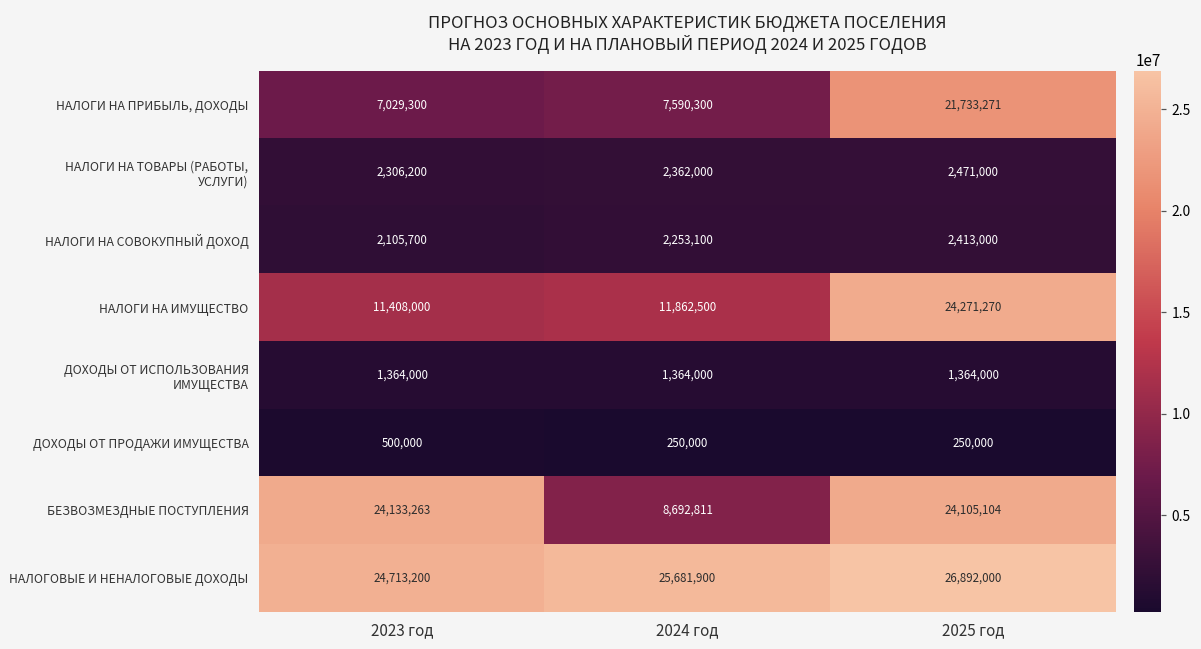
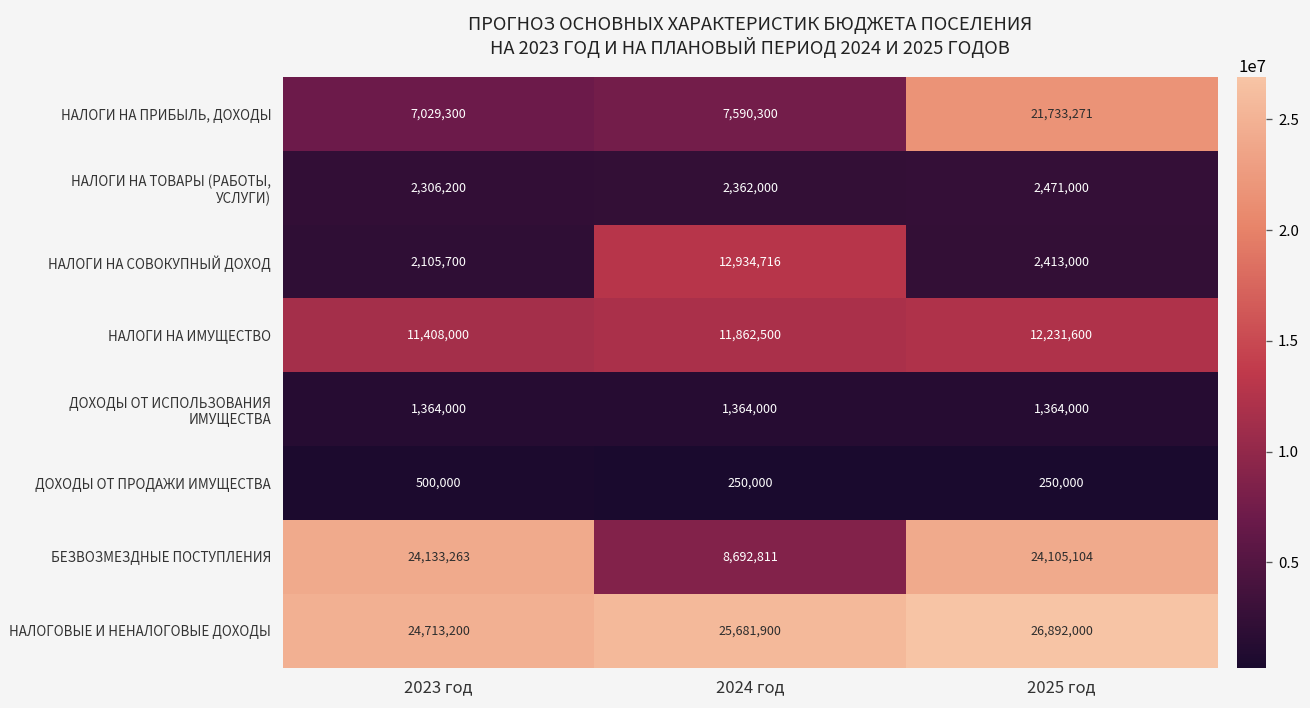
НАЛОГИ НА СОВОКУПНЫЙ ДОХОД, 2024 год: 2,253,100 -> 12,934,716
НАЛОГИ НА ИМУЩЕСТВО, 2025 год: 24,271,270 -> 12,231,600
